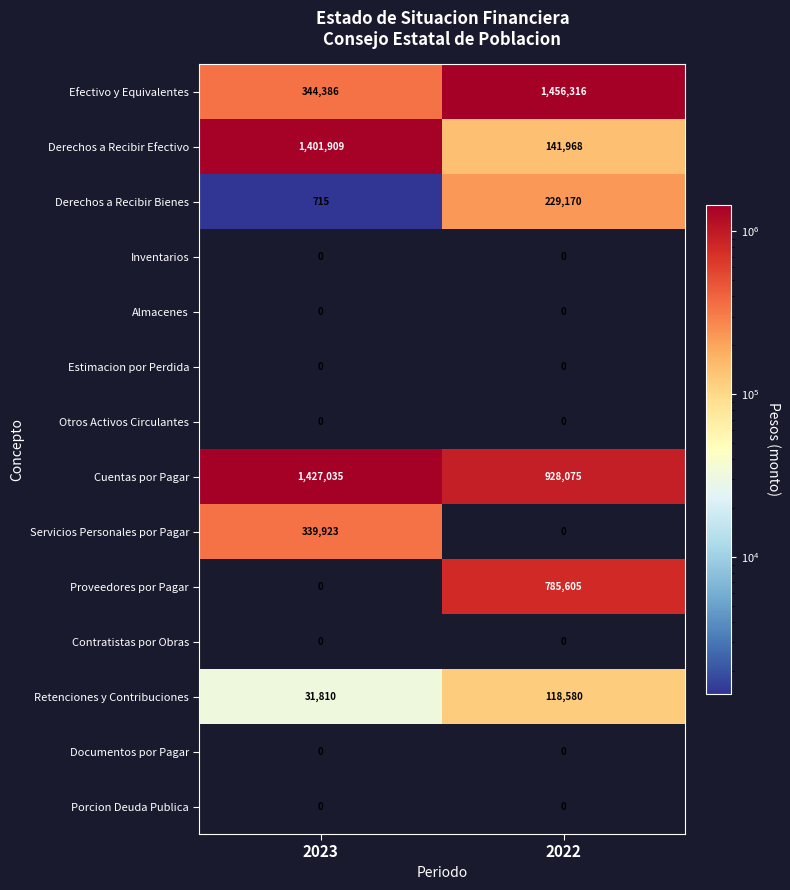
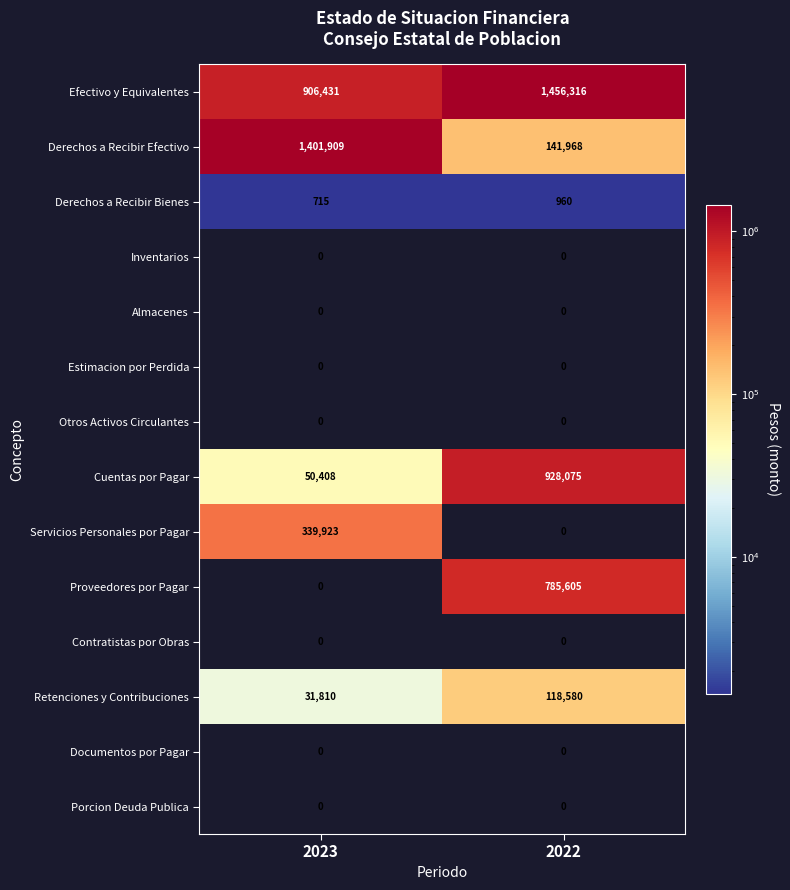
Efectivo y Equivalentes, 2023: 344,386 -> 906,431
Derechos a Recibir Bienes, 2022: 229,170 -> 960
Cuentas por Pagar, 2023: 1,427,035 -> 50,408
